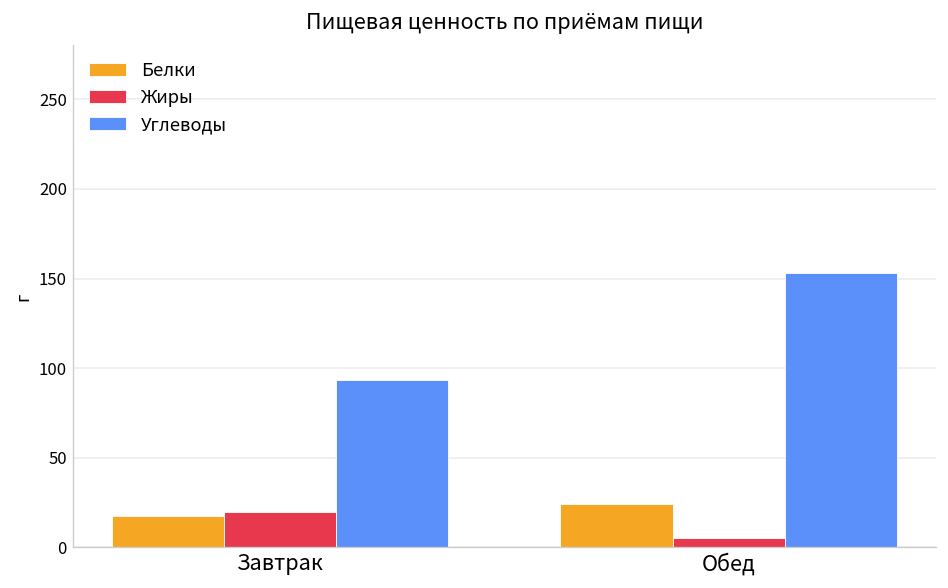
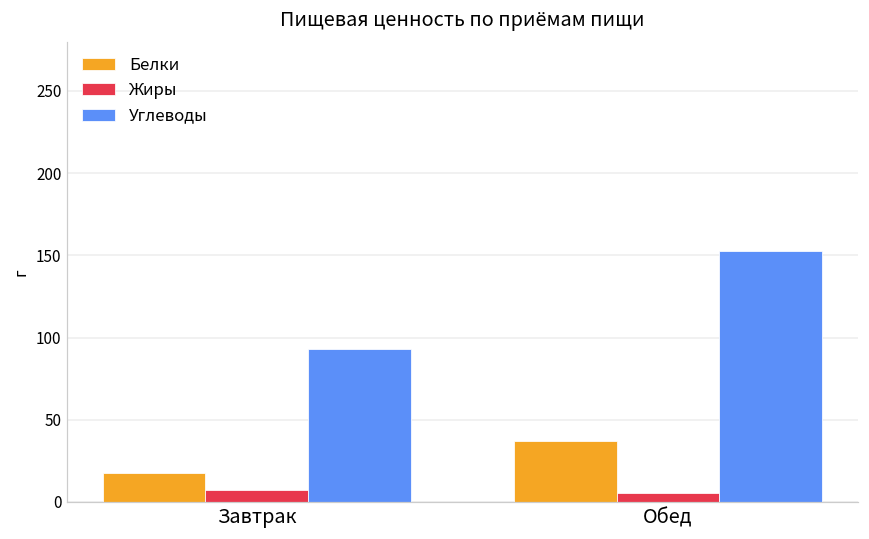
Жиры, Завтрак: 20 -> 7
Белки, Обед: 24 -> 37
